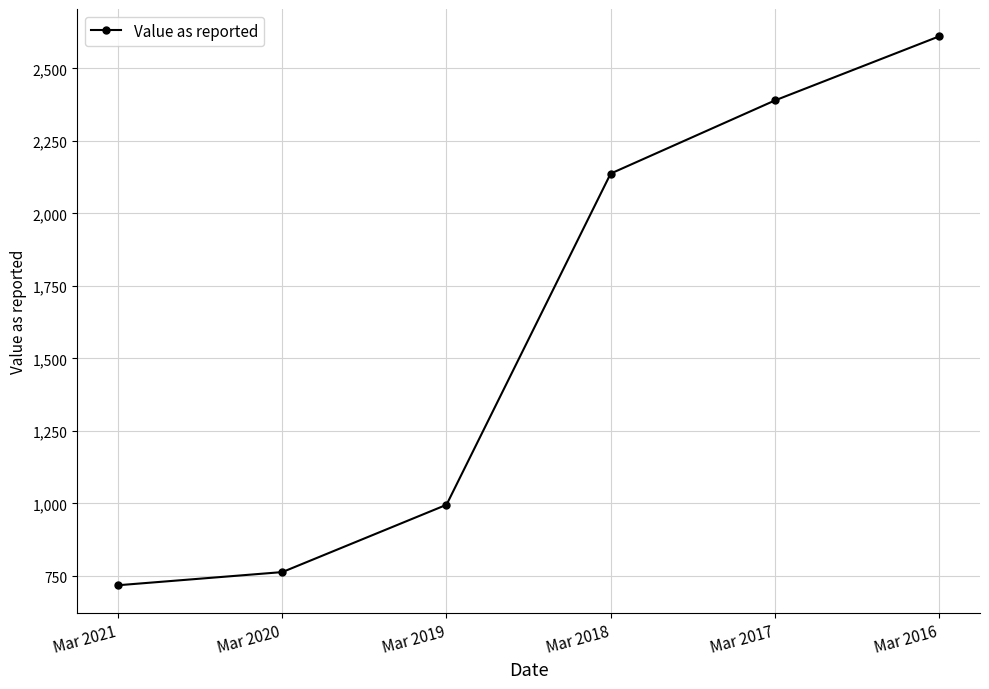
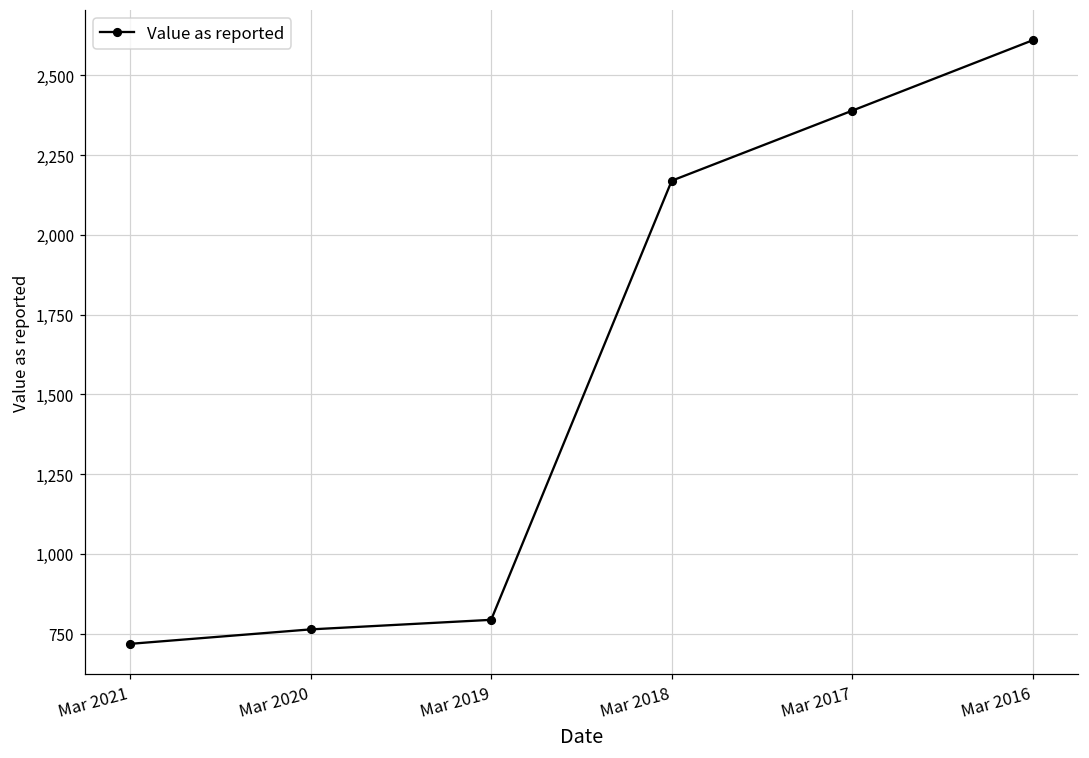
Mar 2019: 1,000 -> 790
Mar 2018: 2,140 -> 2,170
